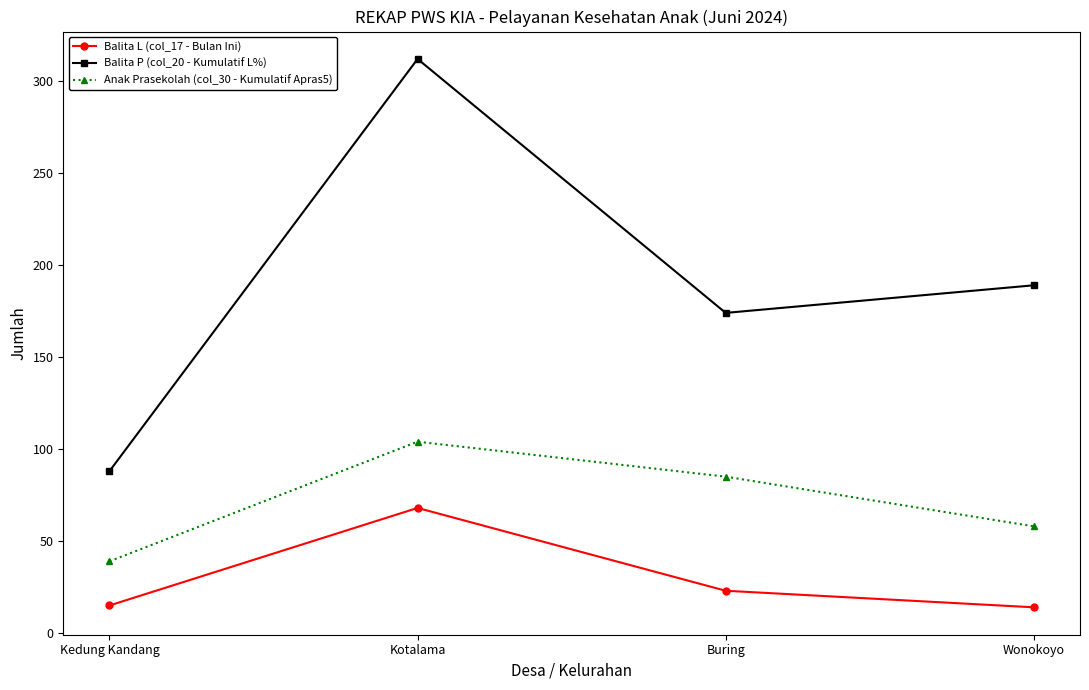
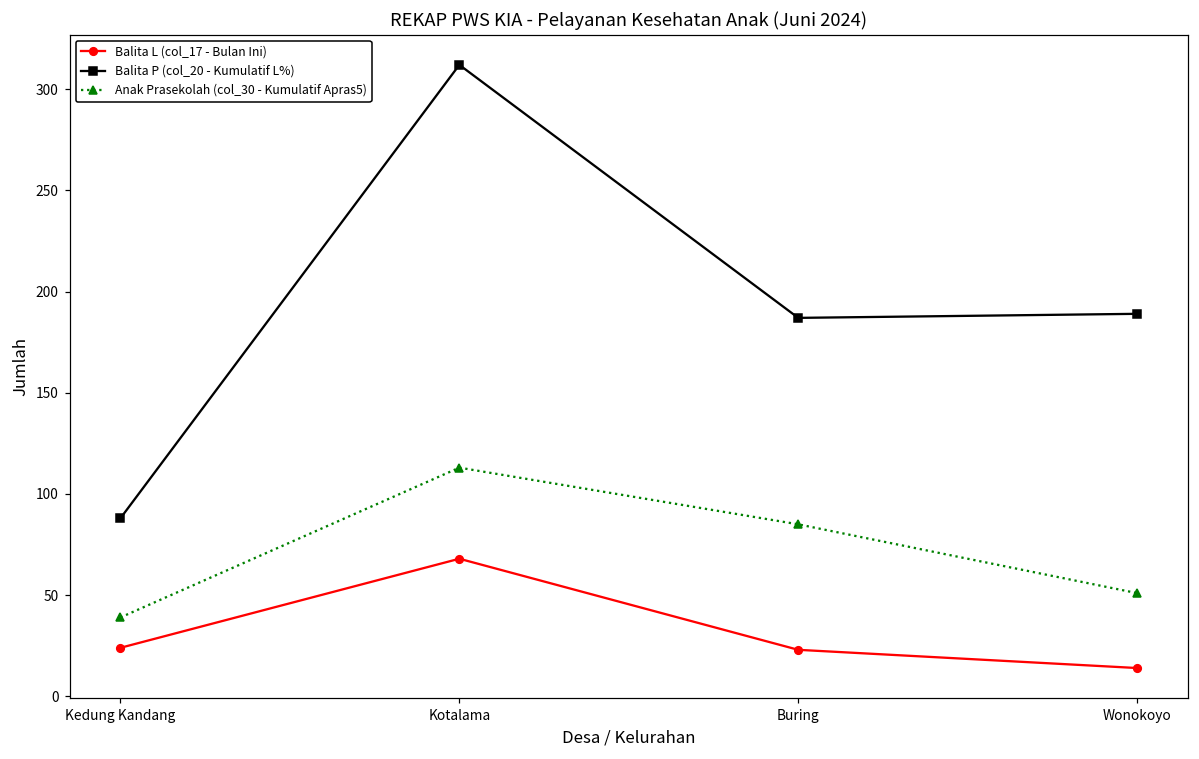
Balita L (col_17 - Bulan Ini), Kedung Kandang: 15 -> 24
Anak Prasekolah (col_30 - Kumulatif Apras5), Kotalama: 104 -> 113
Balita P (col_20 - Kumulatif L%), Buring: 174 -> 187
Anak Prasekolah (col_30 - Kumulatif Apras5), Wonokoyo: 58 -> 51
